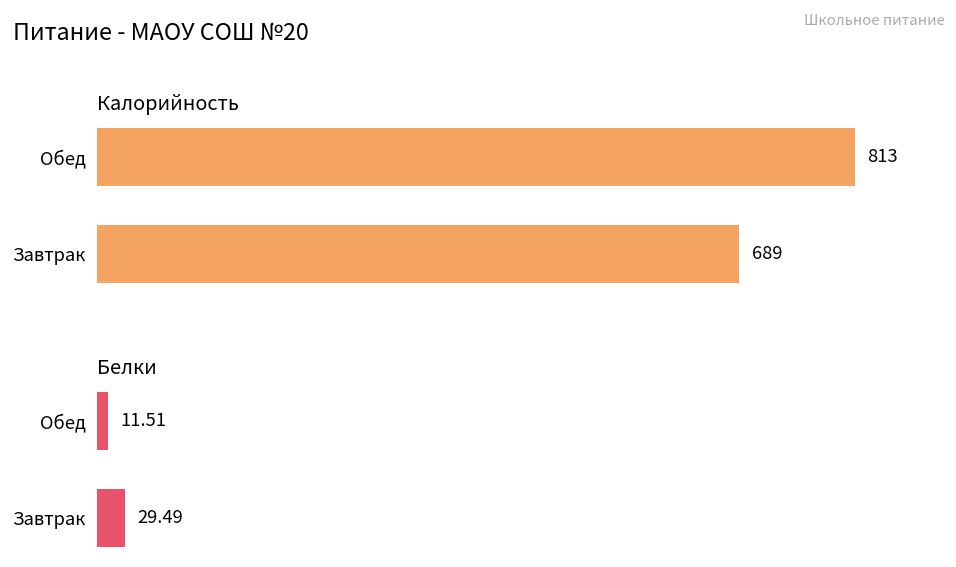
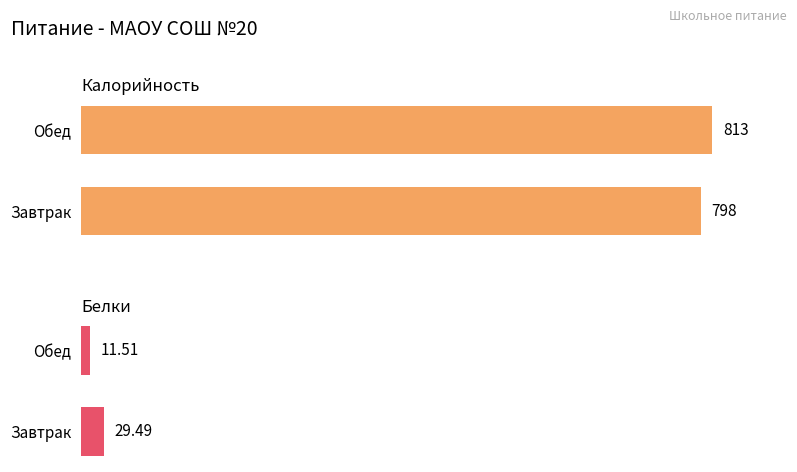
Калорийность, Завтрак: 689 -> 798
